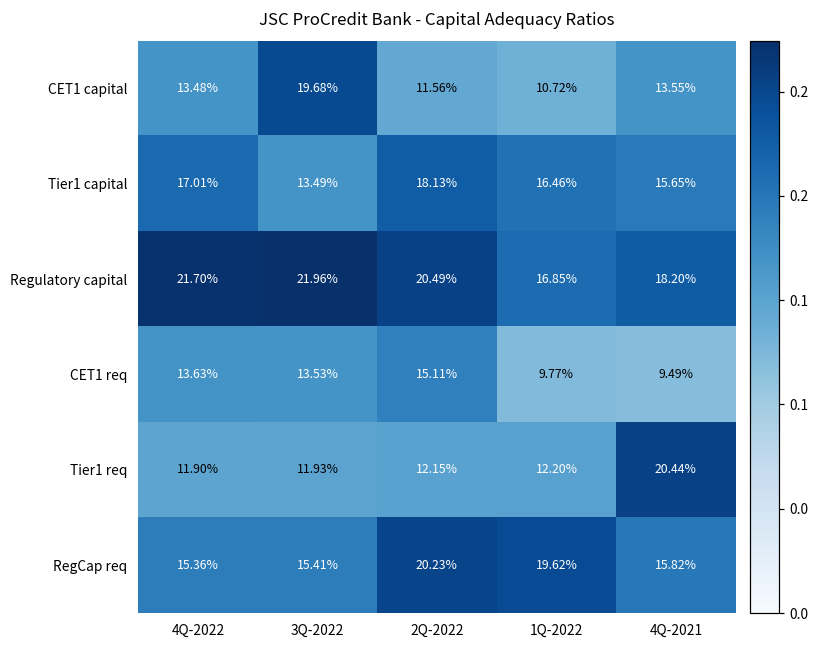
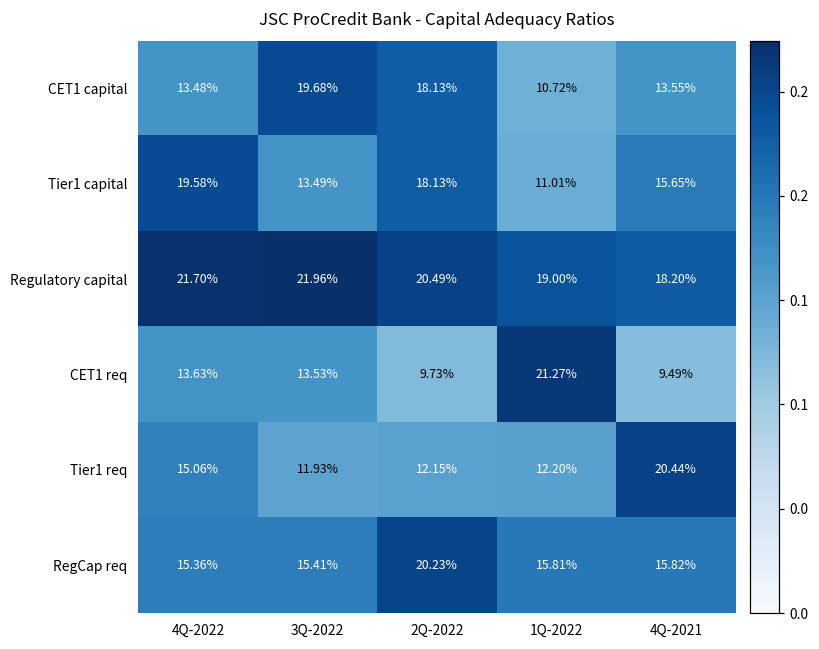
CET1 capital, 2Q-2022: 11.56% -> 18.13%
Tier1 capital, 4Q-2022: 17.01% -> 19.58%
Tier1 capital, 1Q-2022: 16.46% -> 11.01%
Regulatory capital, 1Q-2022: 16.85% -> 19.00%
CET1 req, 2Q-2022: 15.11% -> 9.73%
CET1 req, 1Q-2022: 9.77% -> 21.27%
Tier1 req, 4Q-2022: 11.90% -> 15.06%
RegCap req, 1Q-2022: 19.62% -> 15.81%
